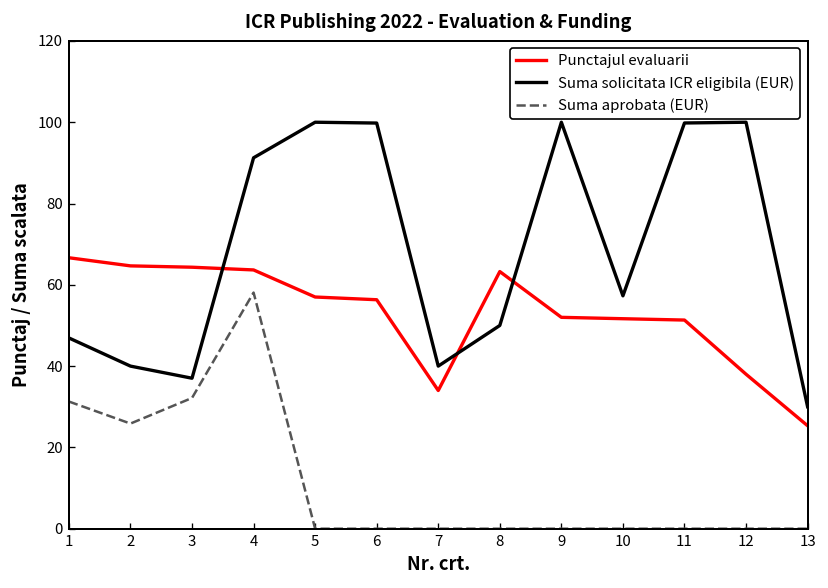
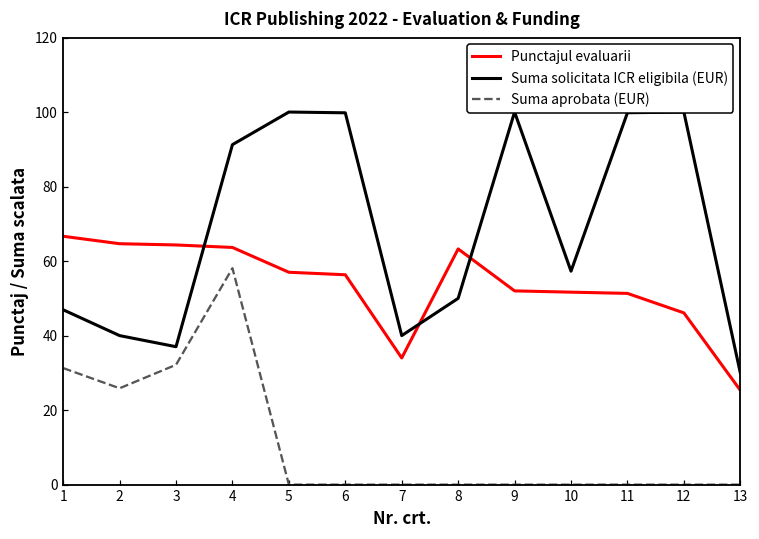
Punctajul evaluarii, 12: 38 -> 46
